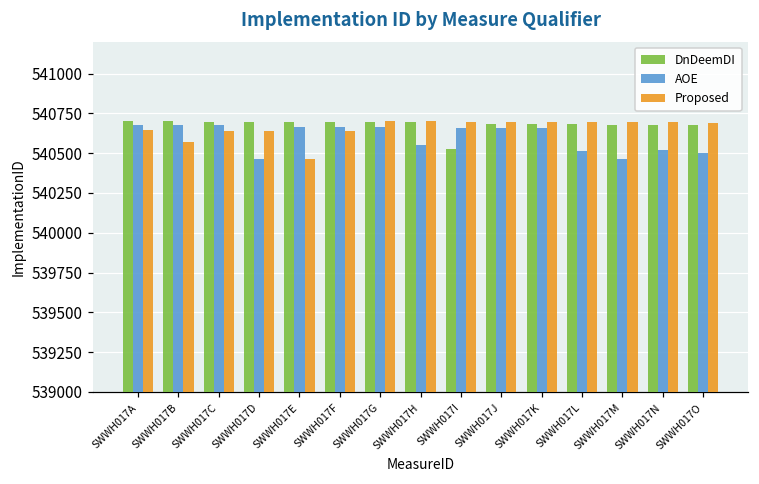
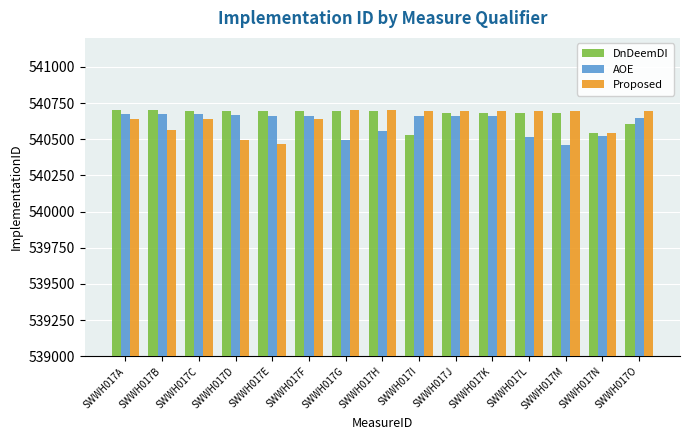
AOE, SWWH017D: 540470 -> 540660
Proposed, SWWH017D: 540640 -> 540490
AOE, SWWH017G: 540660 -> 540500
DnDeemDI, SWWH017N: 540680 -> 540540
Proposed, SWWH017N: 540690 -> 540550
DnDeemDI, SWWH017O: 540680 -> 540610
AOE, SWWH017O: 540500 -> 540640
